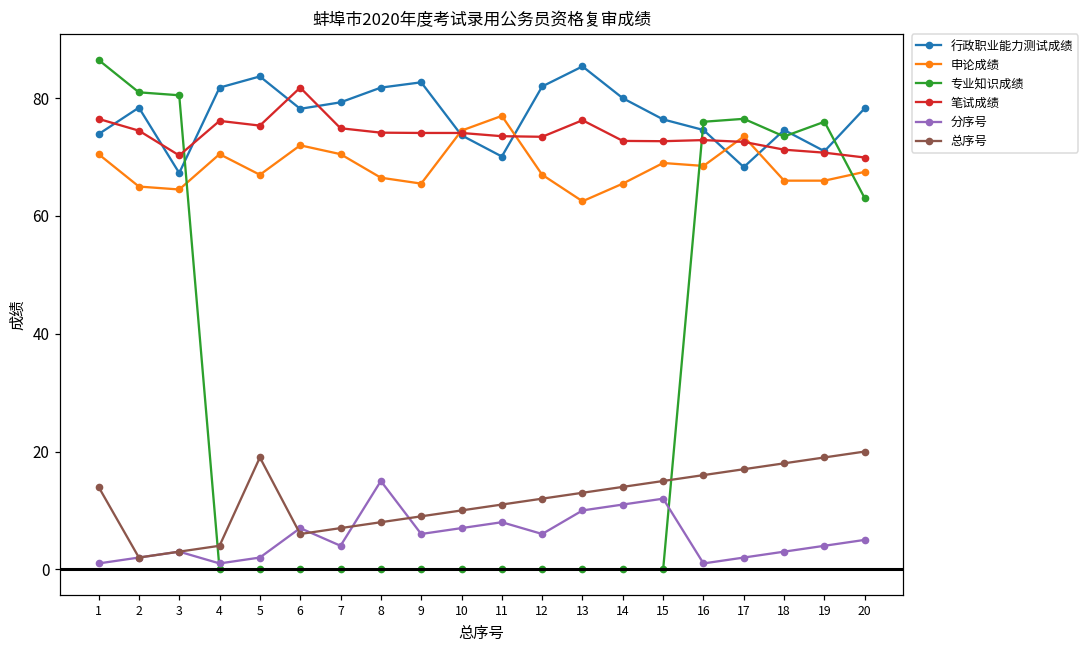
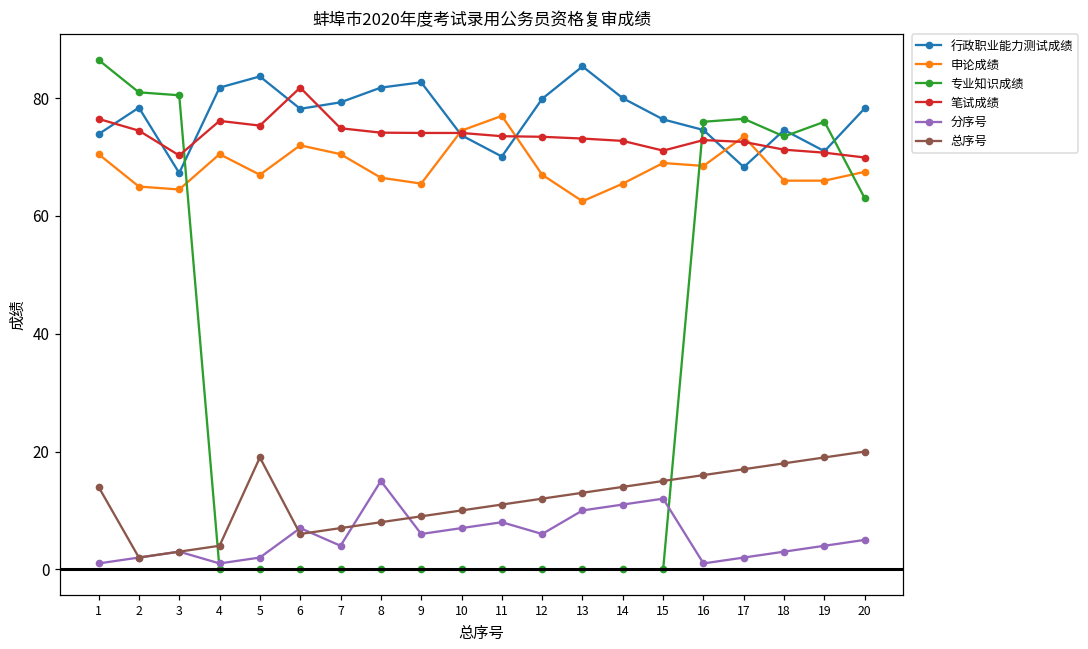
行政职业能力测试成绩, 12: 82 -> 80
笔试成绩, 13: 76 -> 73
笔试成绩, 15: 73 -> 71
